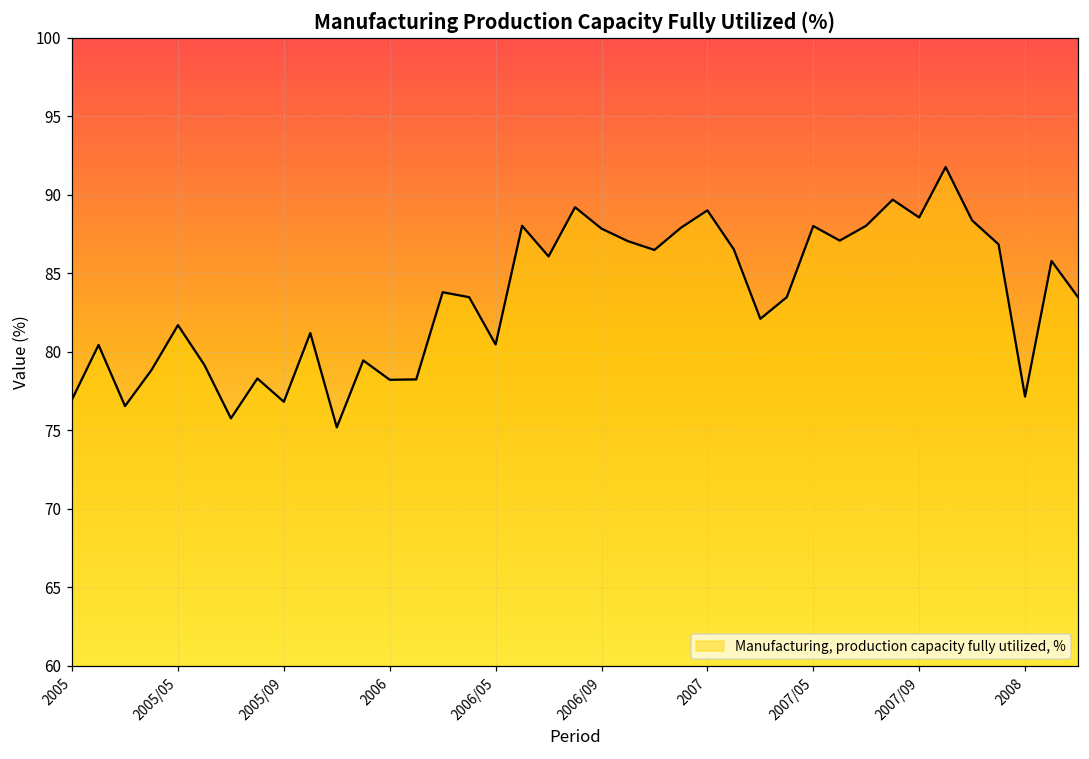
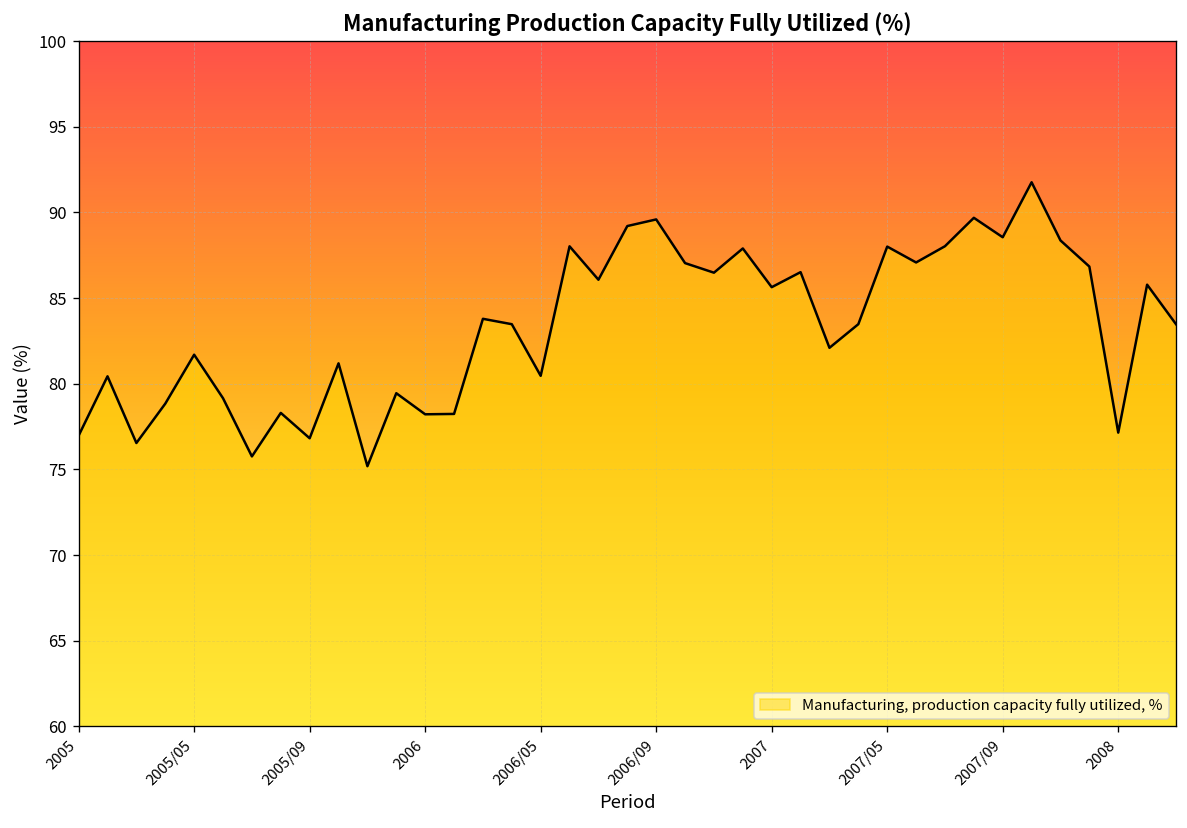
2006/09: 87.8 -> 89.6
2007: 89.0 -> 85.6
